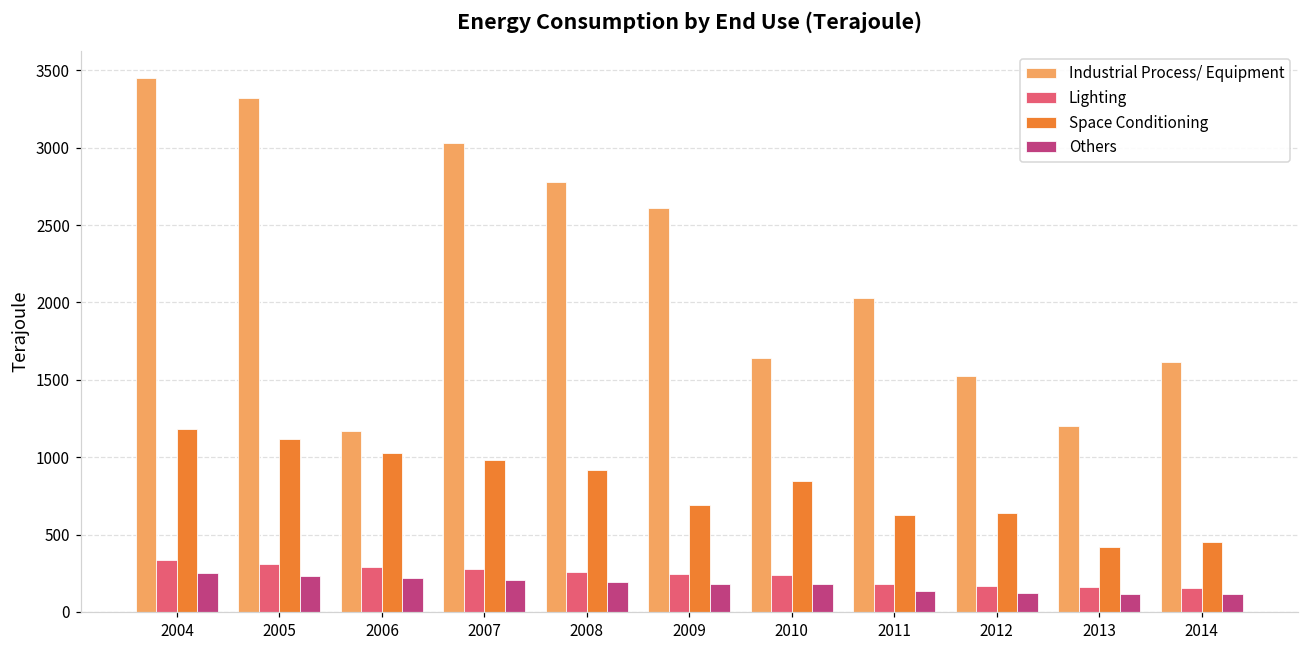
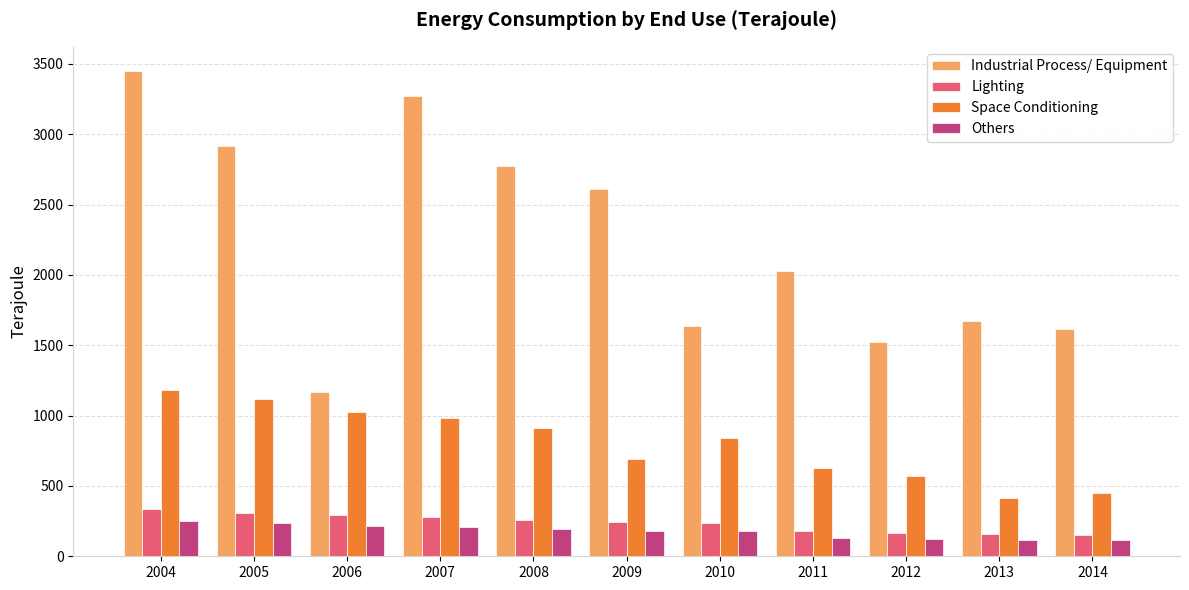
Industrial Process/ Equipment, 2005: 3320 -> 2910
Industrial Process/ Equipment, 2007: 3030 -> 3270
Space Conditioning, 2012: 640 -> 570
Industrial Process/ Equipment, 2013: 1200 -> 1670
